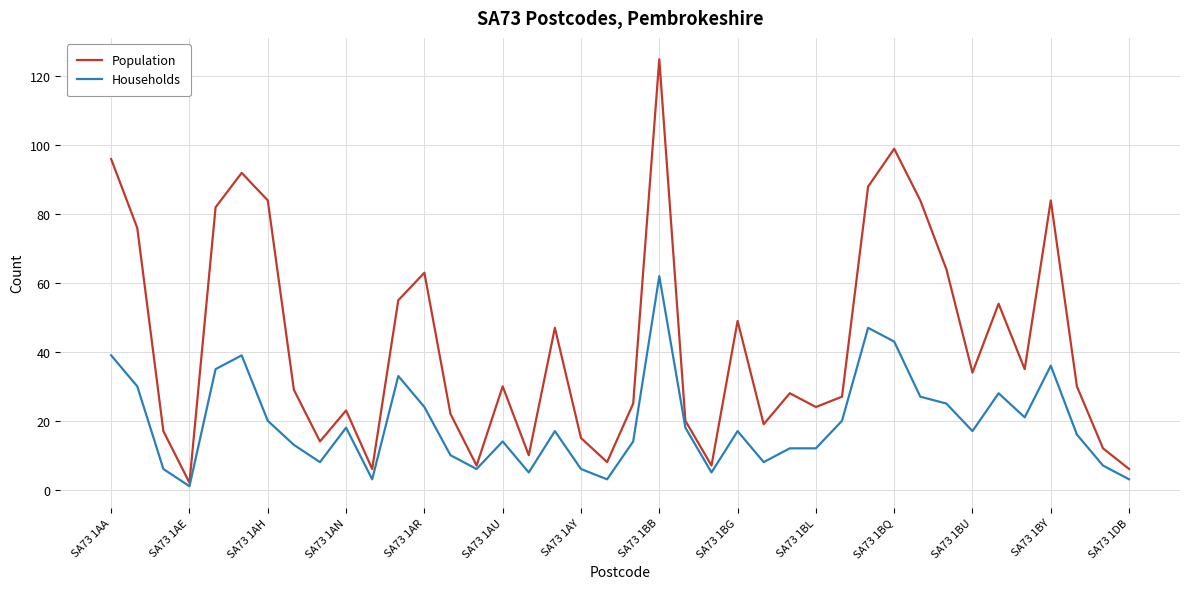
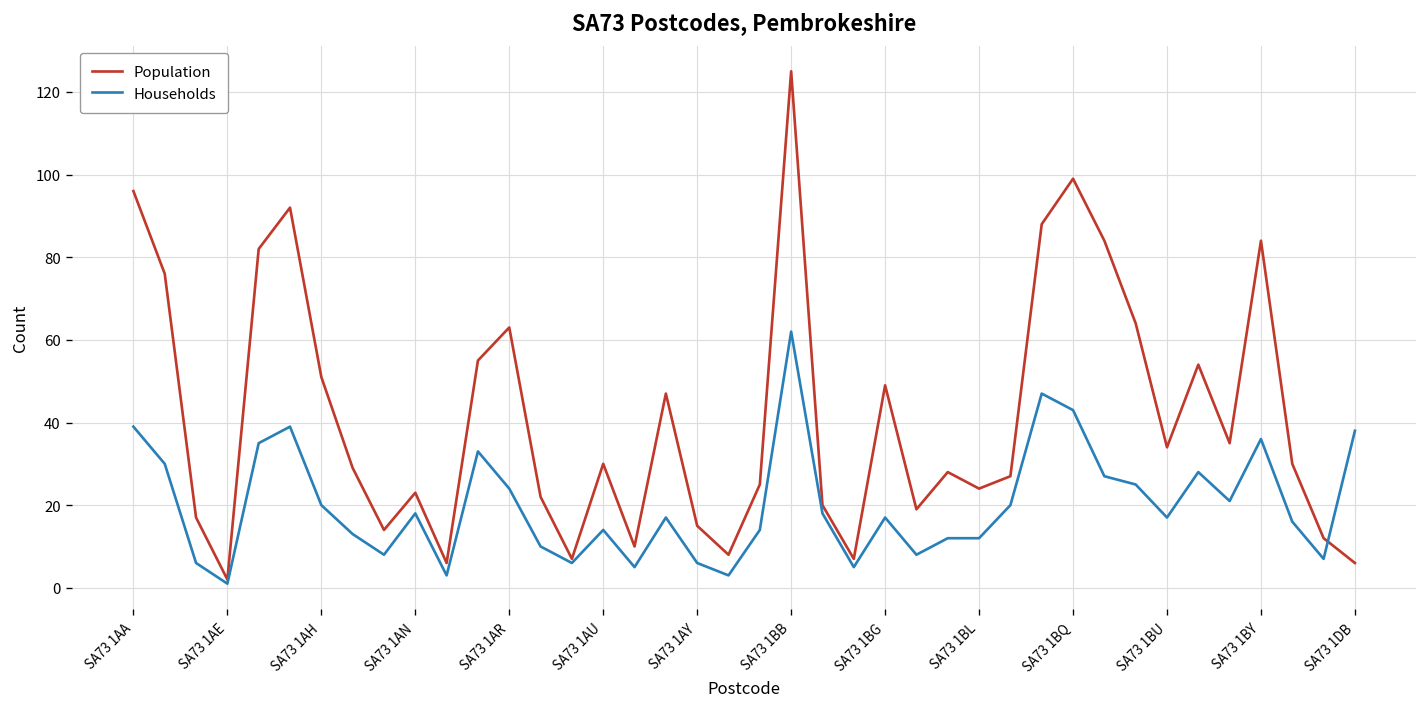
Population, SA73 1AH: 84 -> 51
Households, SA73 1DB: 3 -> 38
